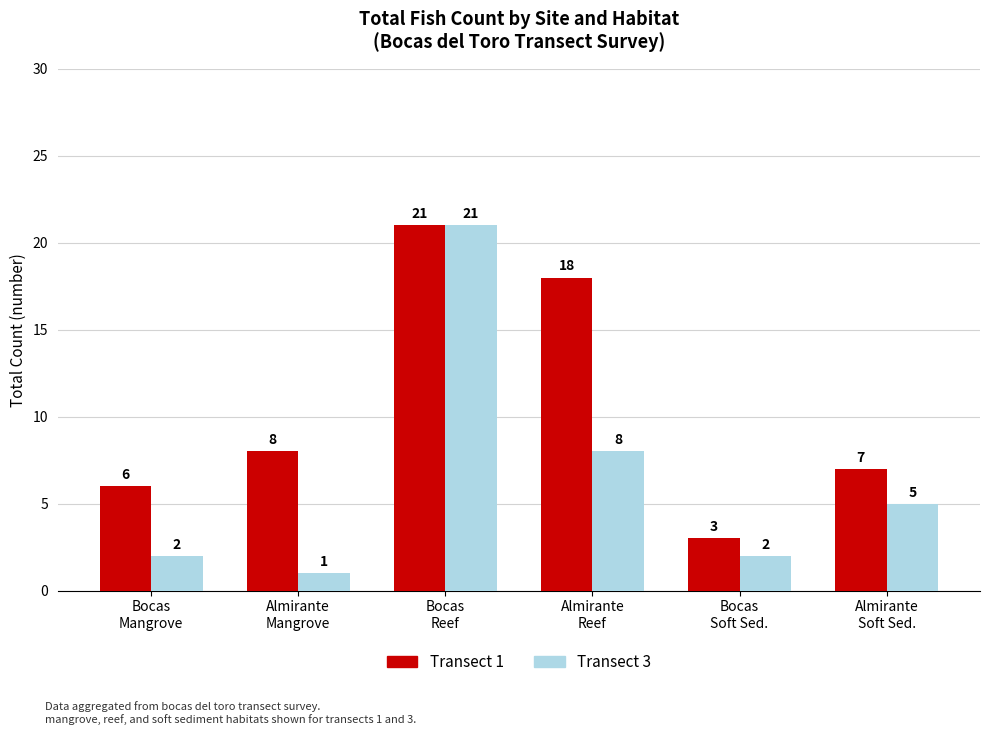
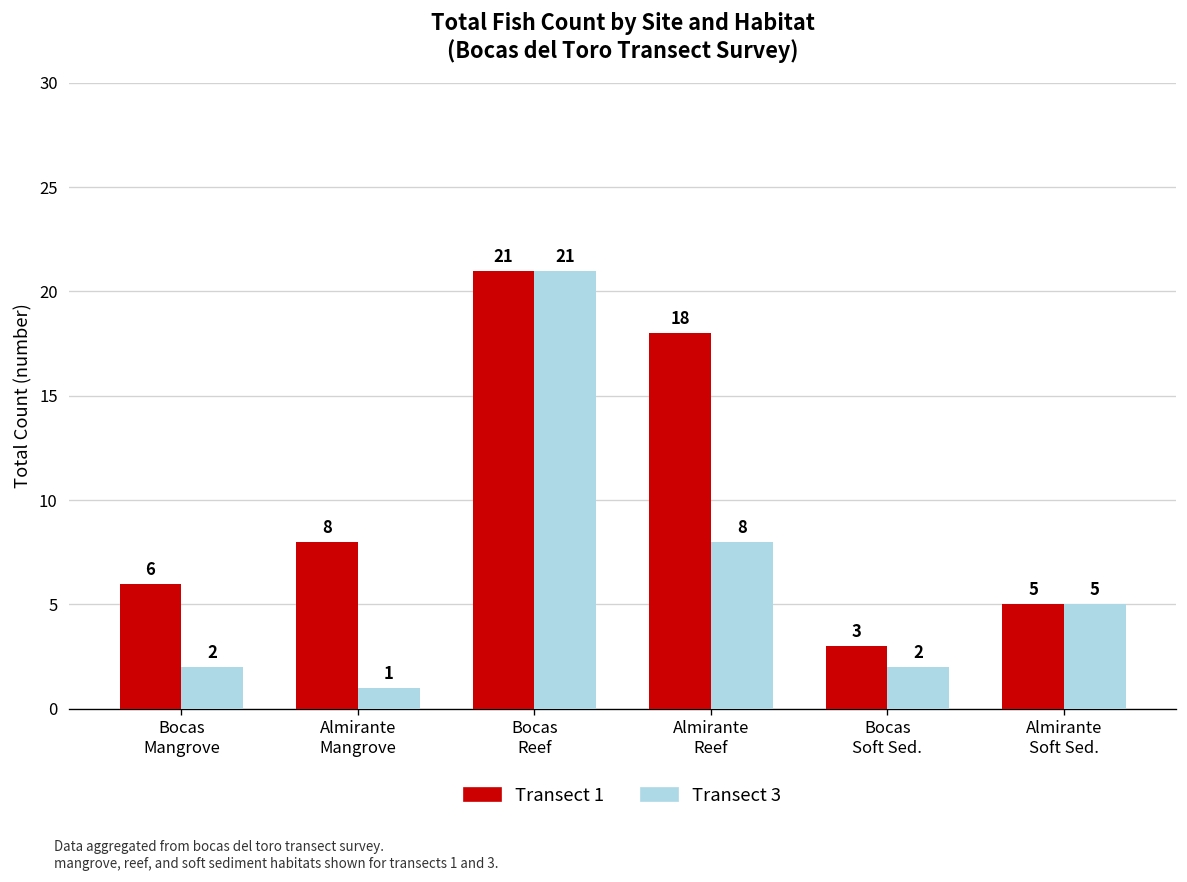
Transect 1, Almirante Soft Sed.: 7 -> 5
